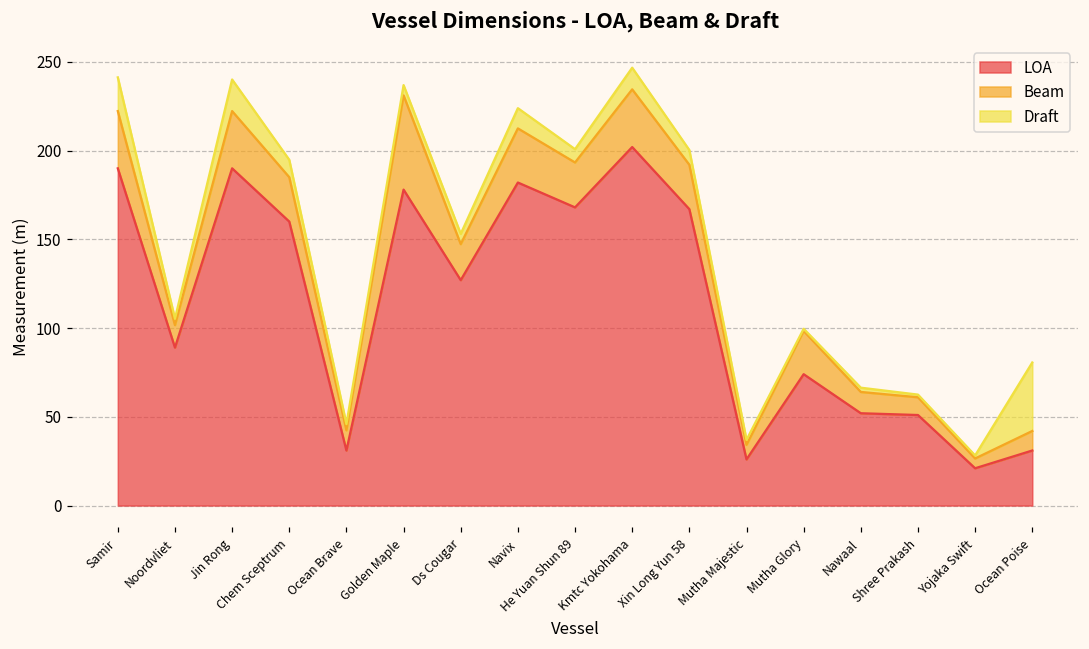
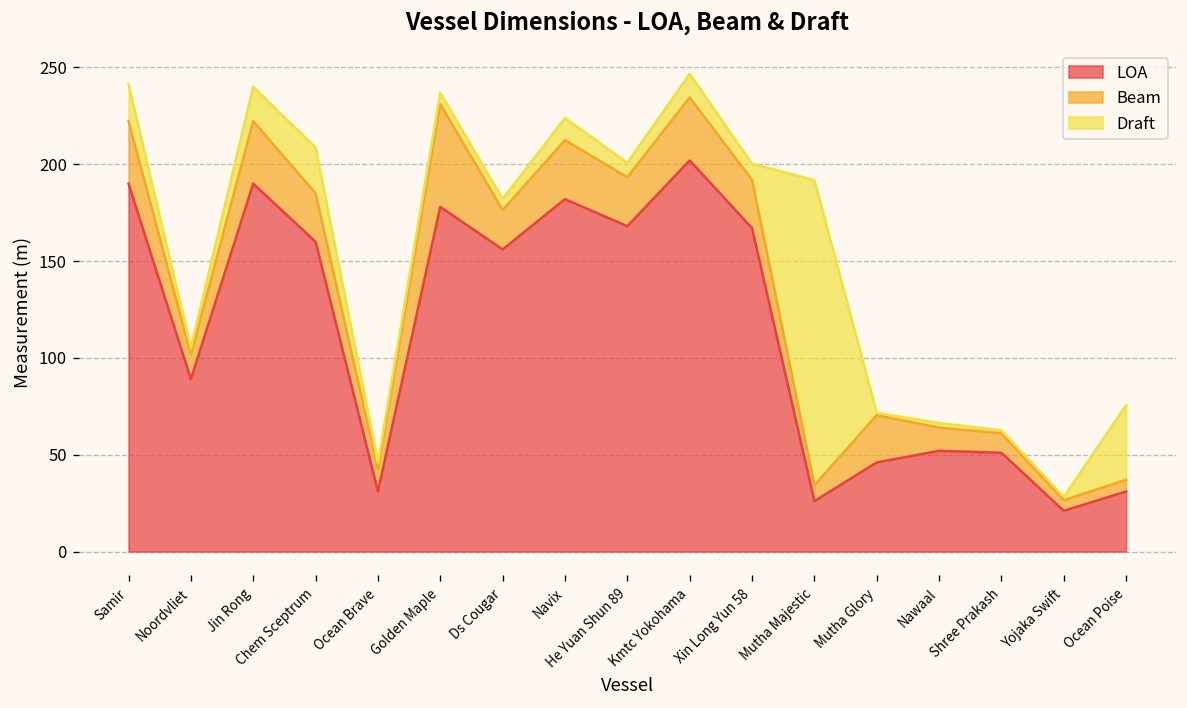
Draft, Chem Sceptrum: 10 -> 24
LOA, Ds Cougar: 127 -> 156
Draft, Mutha Majestic: 3 -> 158
LOA, Mutha Glory: 74 -> 46
Beam, Ocean Poise: 11 -> 6
